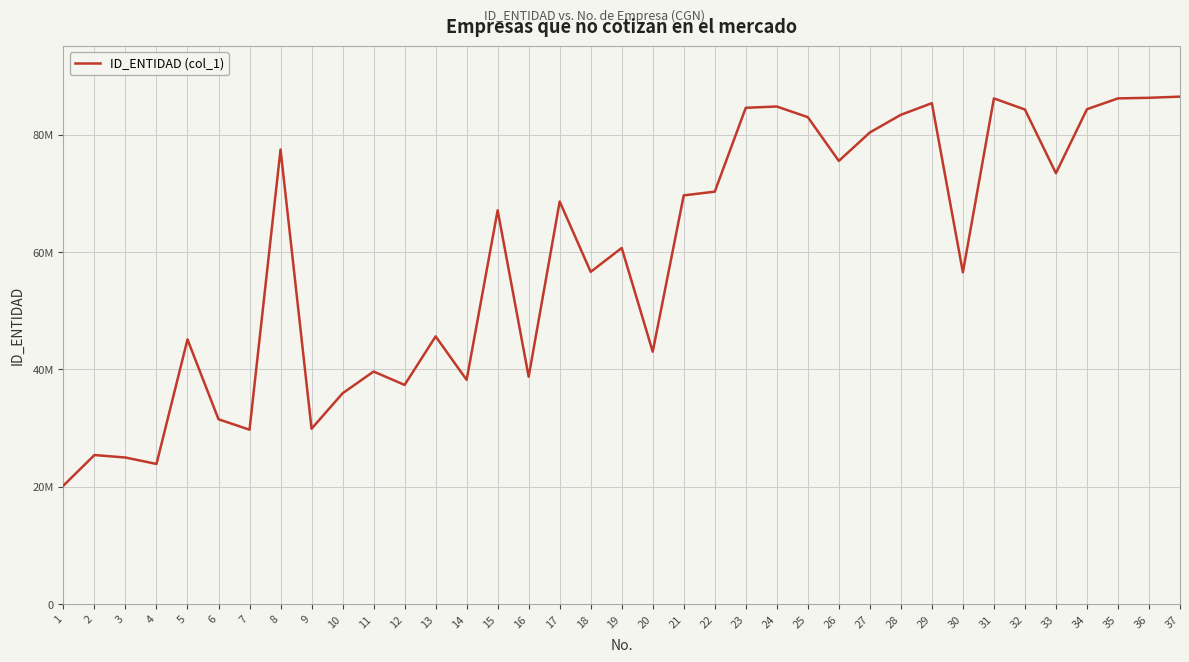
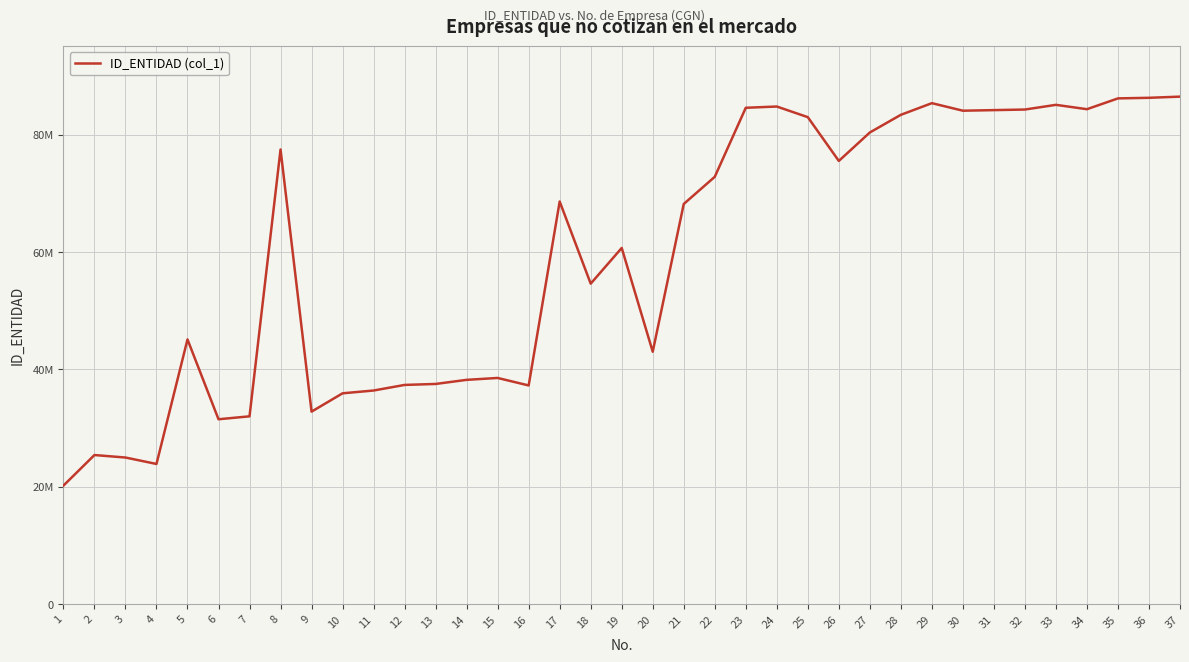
7: 30000000 -> 32000000
9: 30000000 -> 33000000
11: 40000000 -> 36000000
13: 46000000 -> 38000000
15: 67000000 -> 39000000
16: 39000000 -> 37000000
18: 57000000 -> 55000000
21: 70000000 -> 68000000
22: 70000000 -> 73000000
30: 57000000 -> 84000000
31: 86000000 -> 84000000
33: 73000000 -> 85000000
